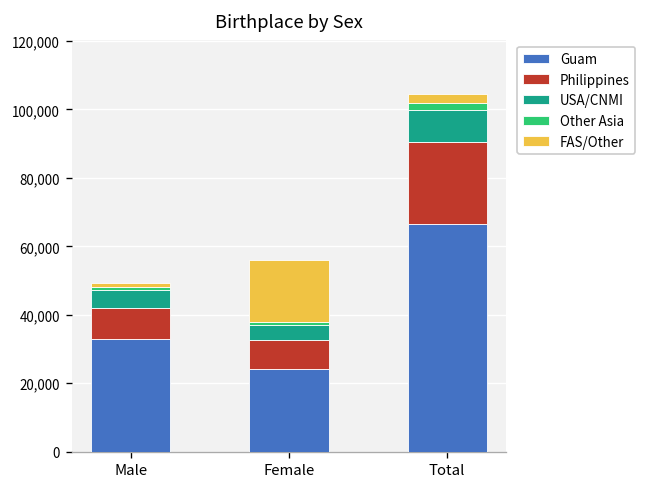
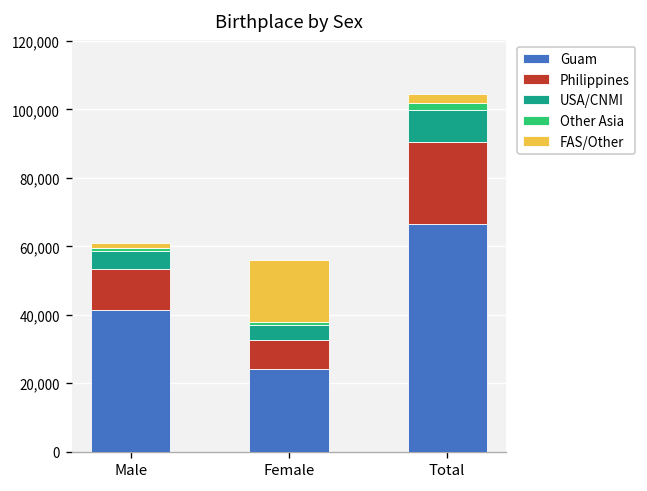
Guam, Male: 33,000 -> 41,000
Philippines, Male: 9,000 -> 12,000
